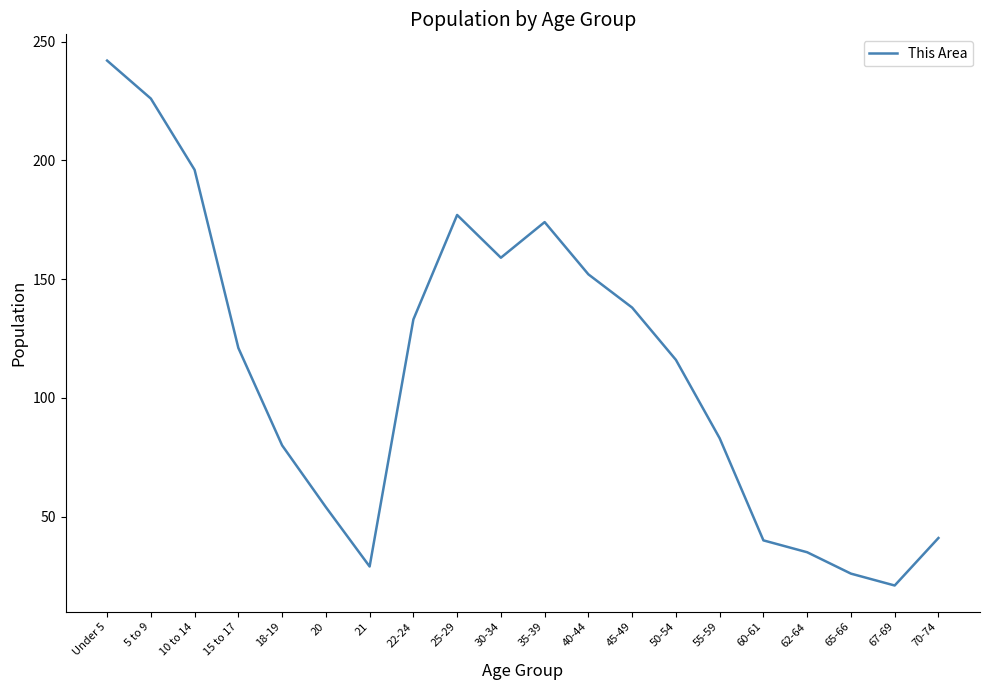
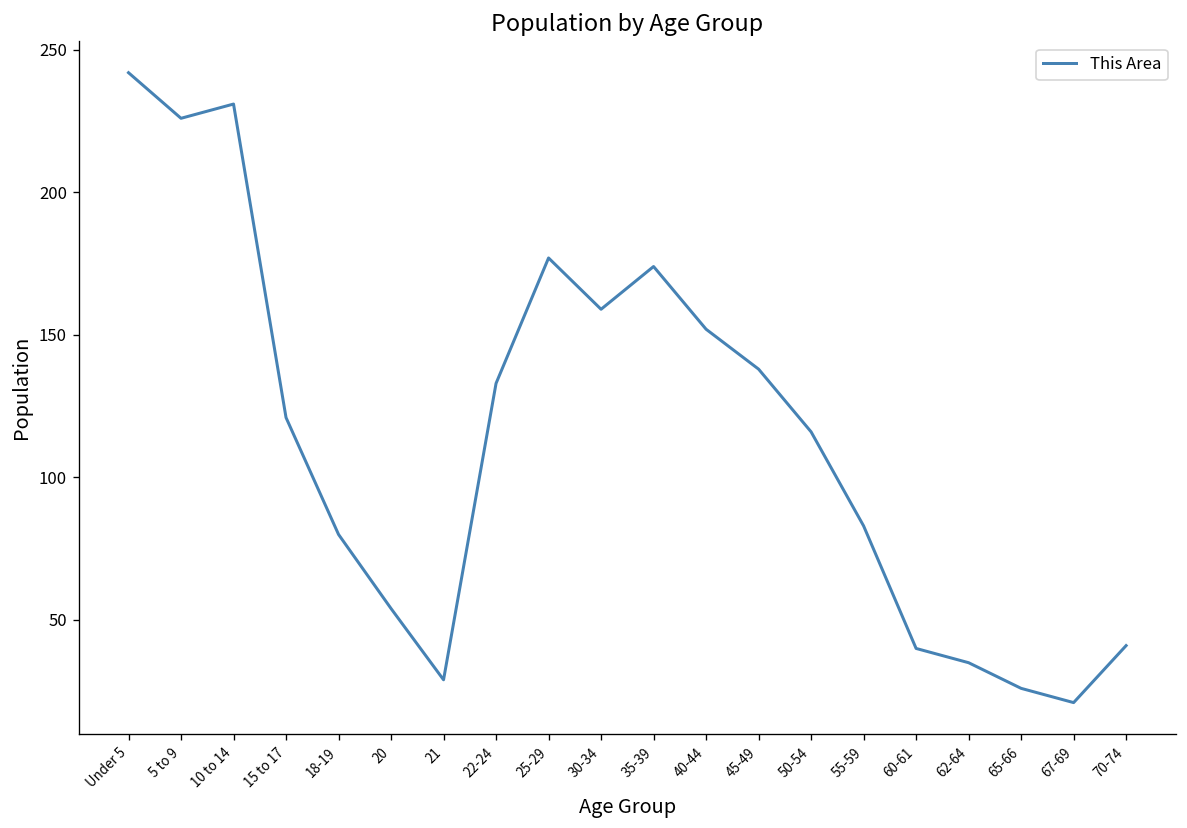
10 to 14: 196 -> 231
